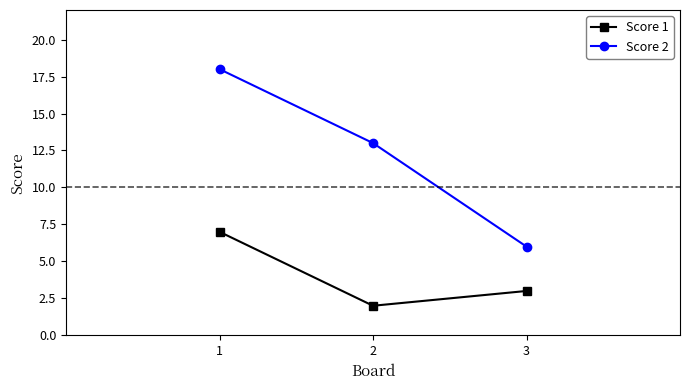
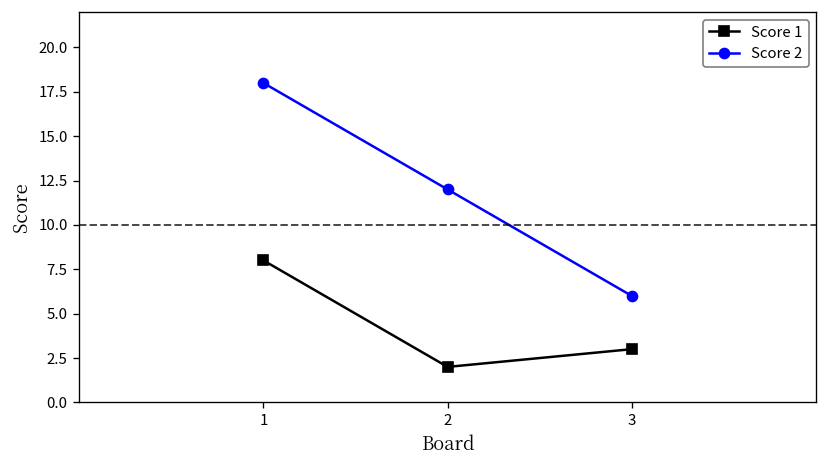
Score 1, 1: 7 -> 8
Score 2, 2: 13 -> 12
